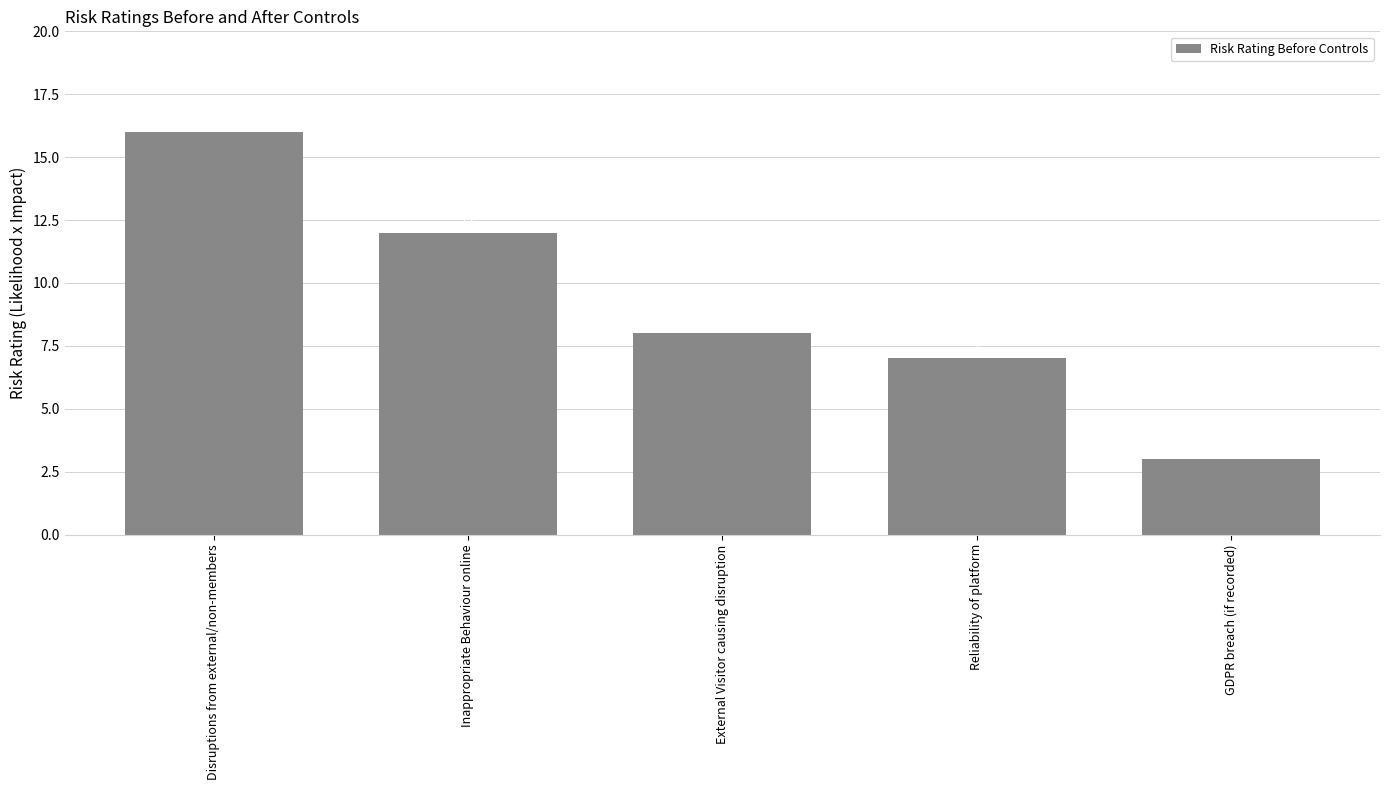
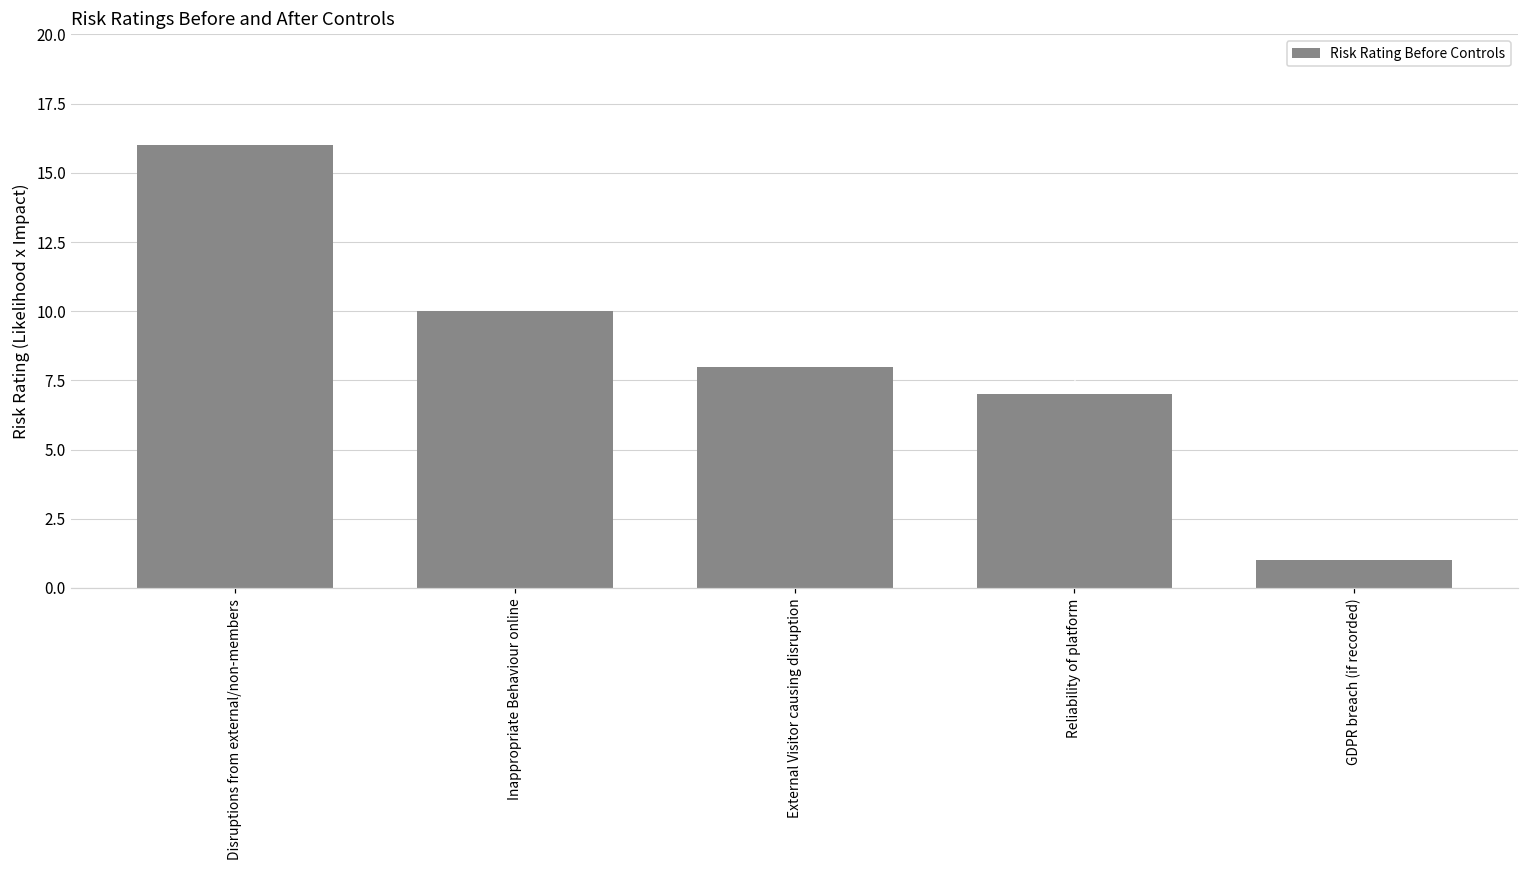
Inappropriate Behaviour online: 12 -> 10
GDPR breach (if recorded): 3 -> 1
